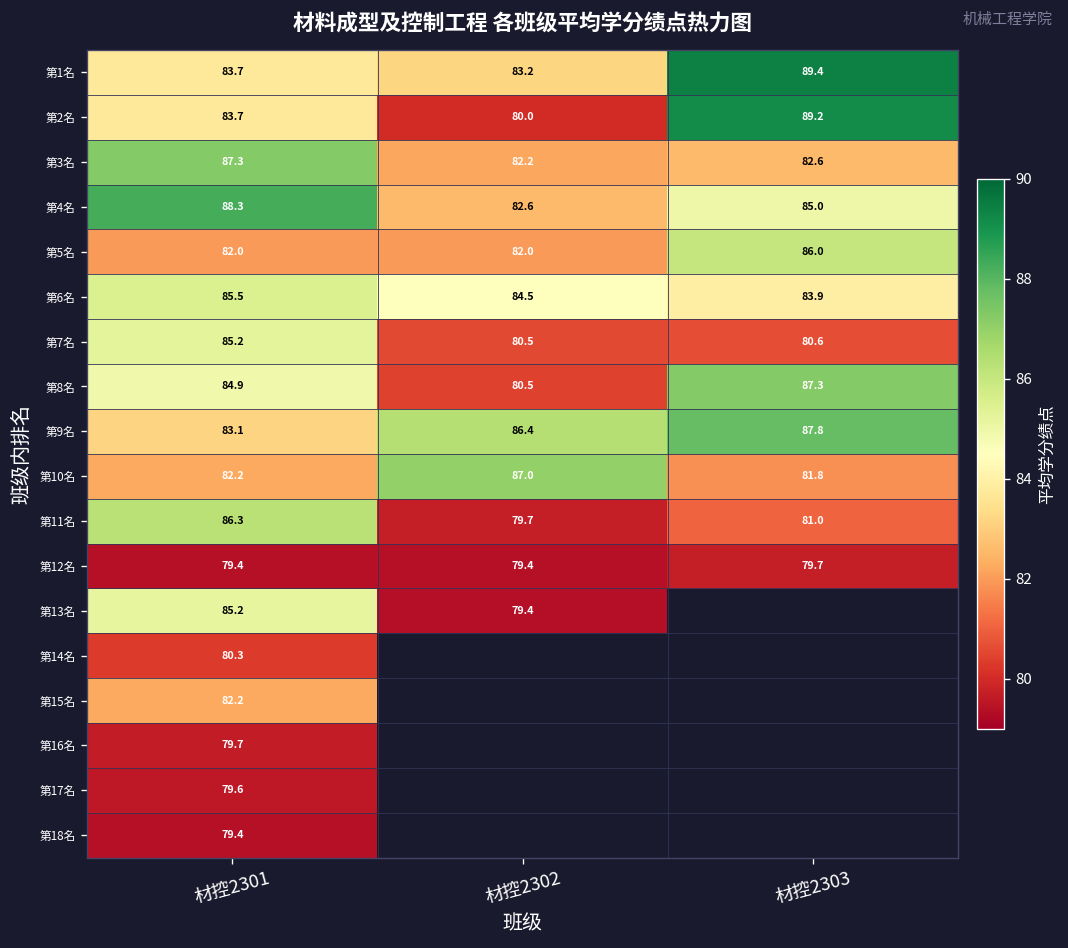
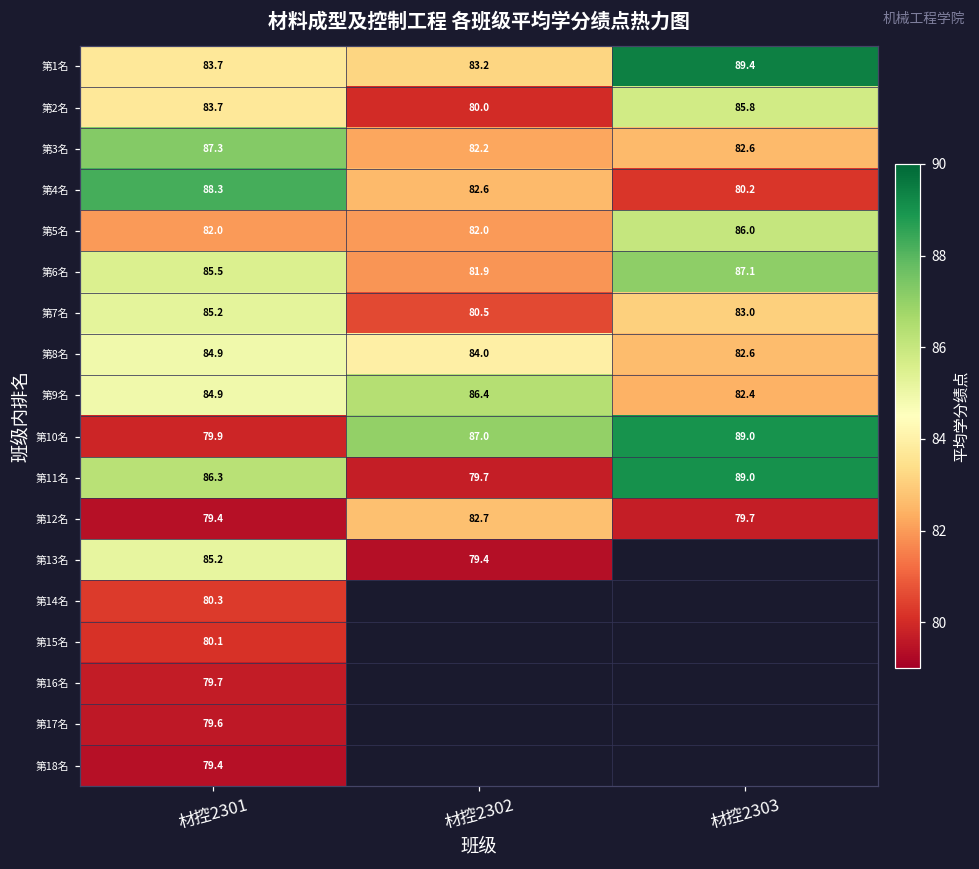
第2名, 材控2303: 89.2 -> 85.8
第4名, 材控2303: 85.0 -> 80.2
第6名, 材控2302: 84.5 -> 81.9
第6名, 材控2303: 83.9 -> 87.1
第7名, 材控2303: 80.6 -> 83.0
第8名, 材控2302: 80.5 -> 84.0
第8名, 材控2303: 87.3 -> 82.6
第9名, 材控2301: 83.1 -> 84.9
第9名, 材控2303: 87.8 -> 82.4
第10名, 材控2301: 82.2 -> 79.9
第10名, 材控2303: 81.8 -> 89.0
第11名, 材控2303: 81.0 -> 89.0
第12名, 材控2302: 79.4 -> 82.7
第15名, 材控2301: 82.2 -> 80.1
